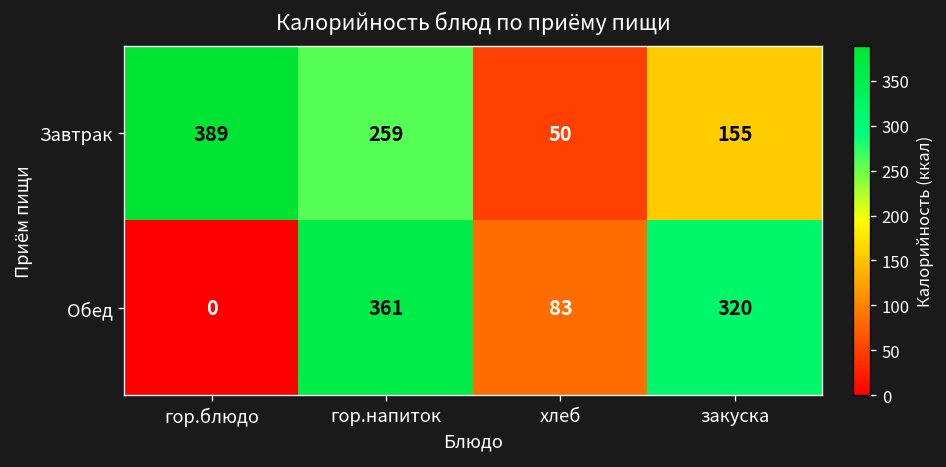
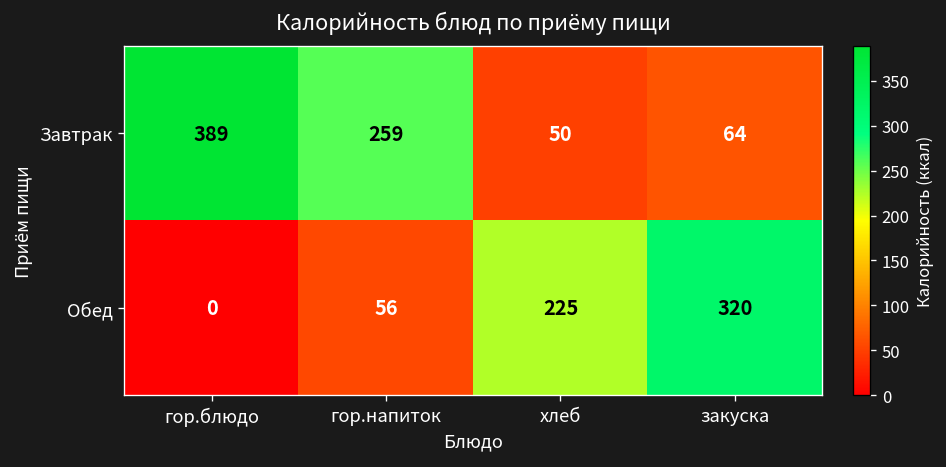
Завтрак, закуска: 155 -> 64
Обед, гор.напиток: 361 -> 56
Обед, хлеб: 83 -> 225
